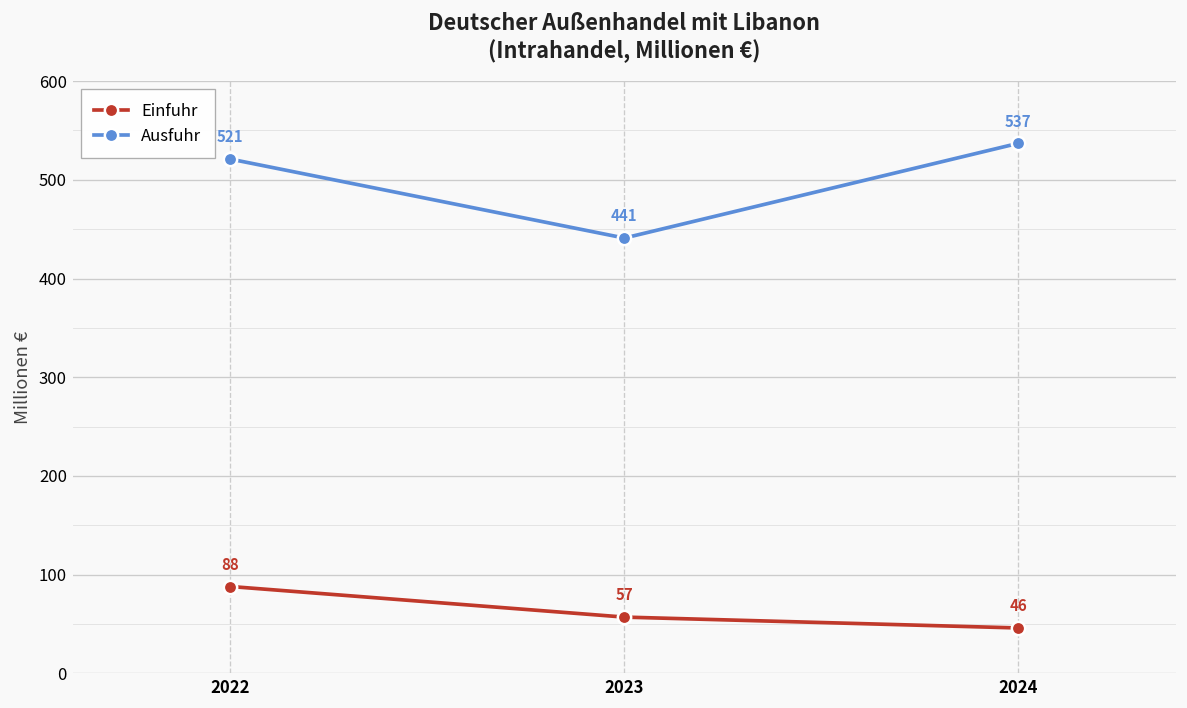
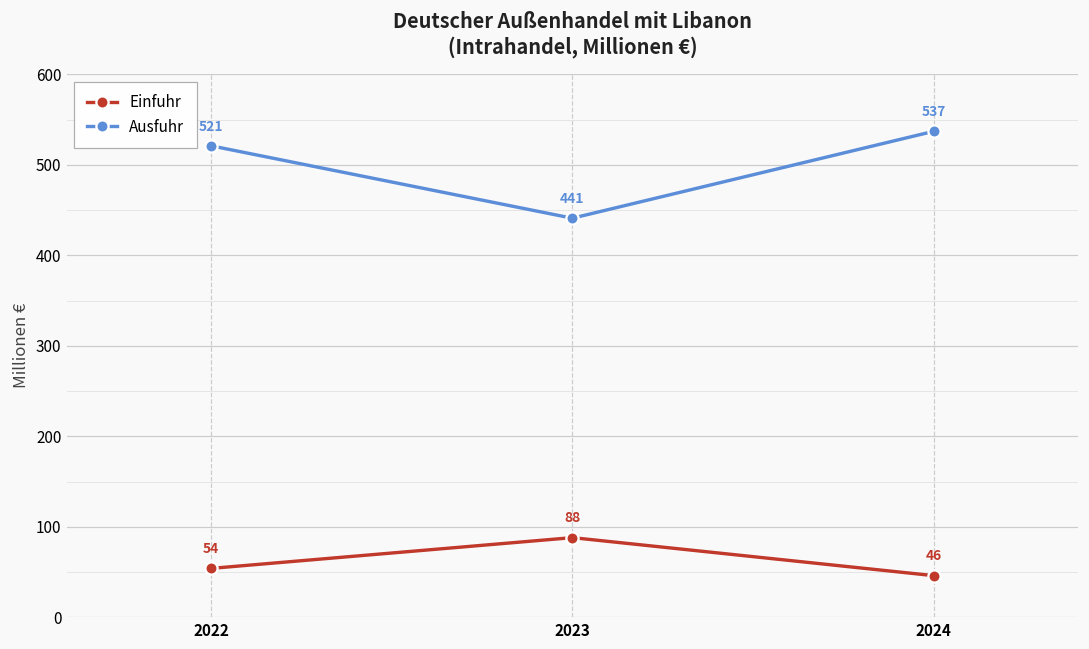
Einfuhr, 2022: 88 -> 54
Einfuhr, 2023: 57 -> 88
